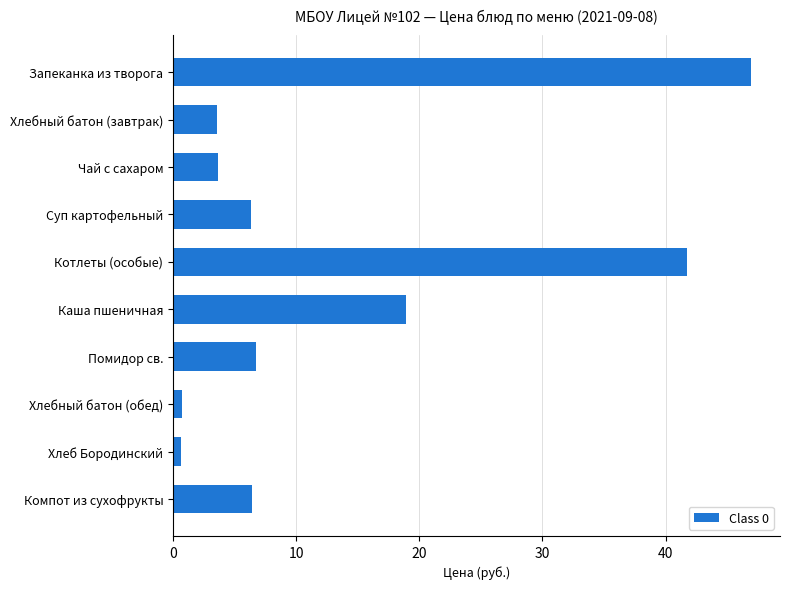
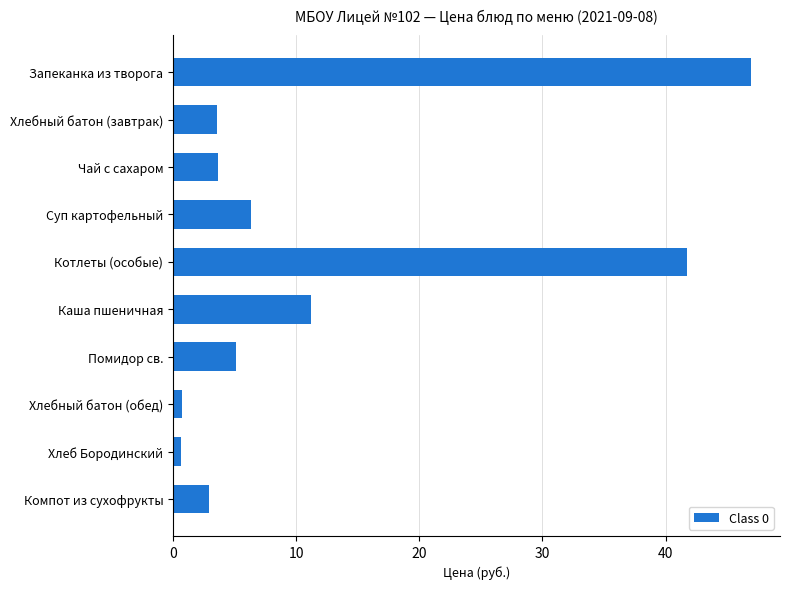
Каша пшеничная: 18.9 -> 11.2
Помидор св.: 6.7 -> 5.1
Компот из сухофрукты: 6.4 -> 2.9
